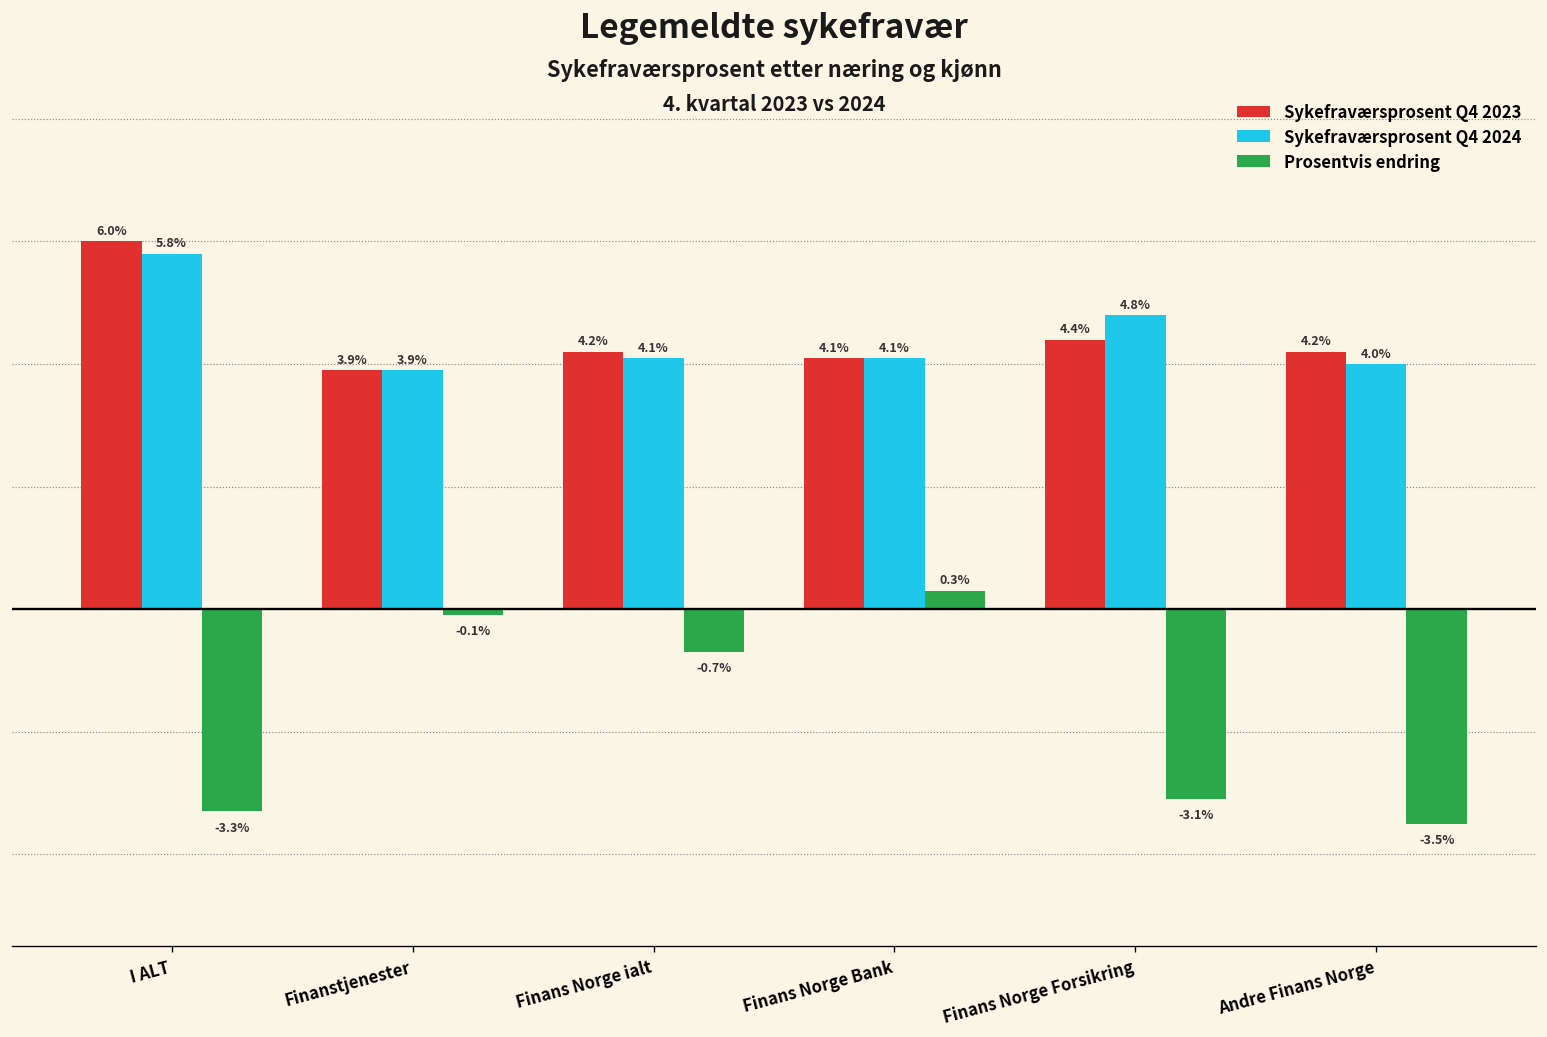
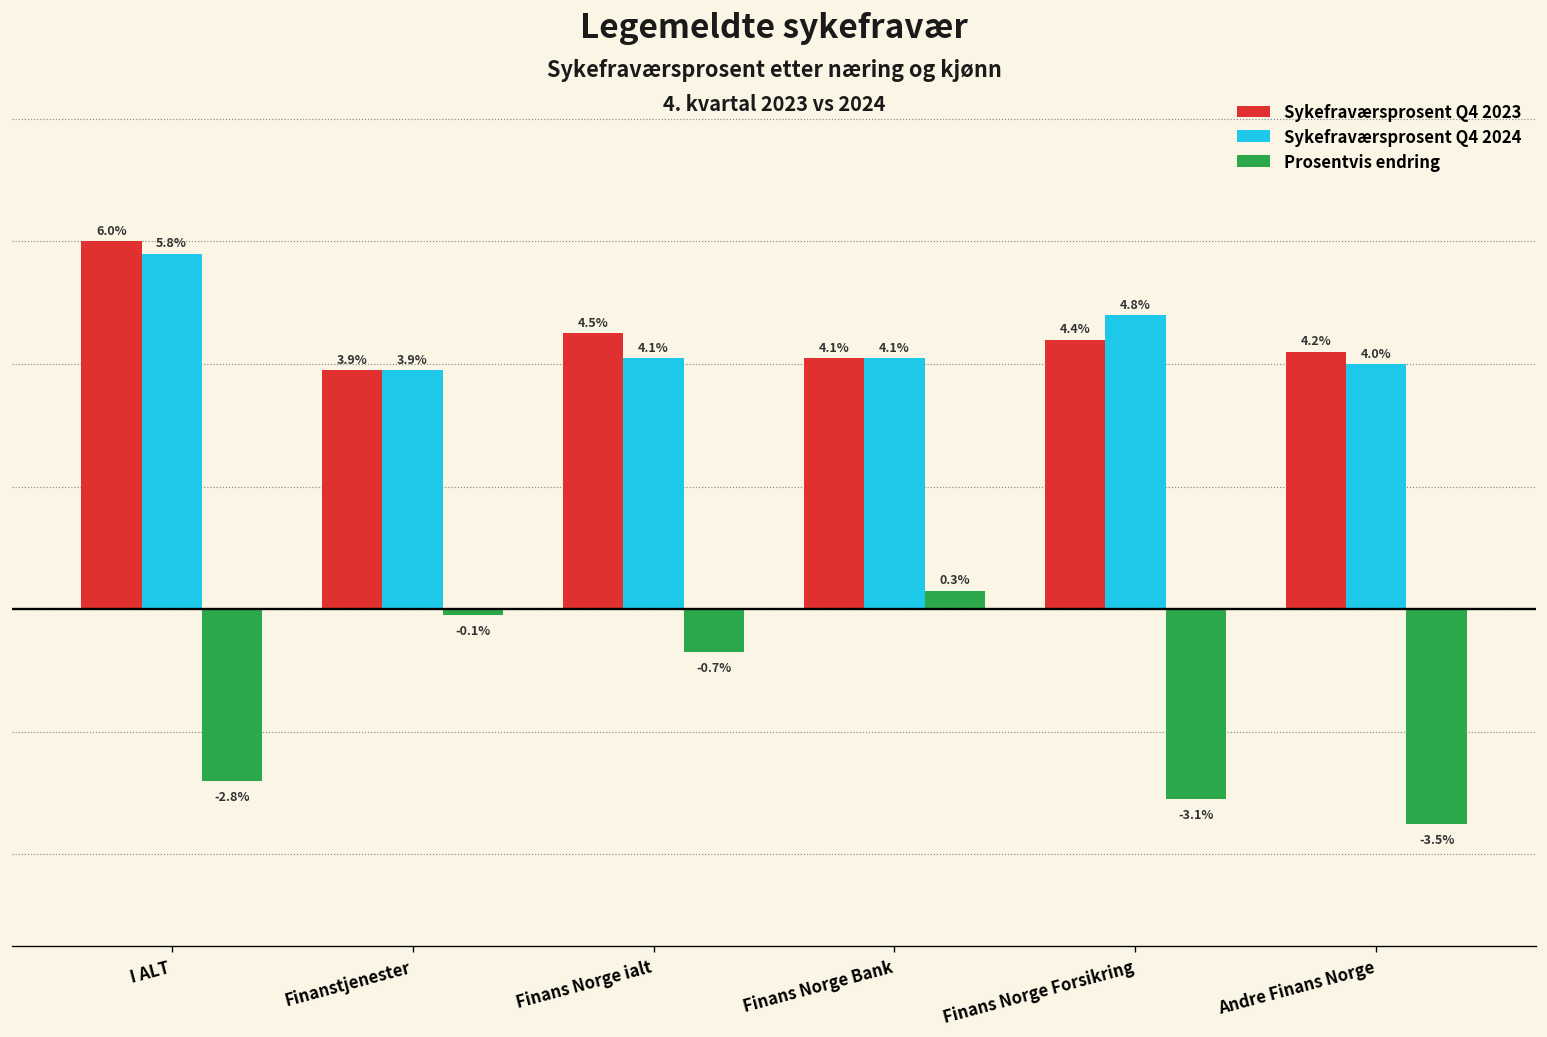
Prosentvis endring, I ALT: -3.3% -> -2.8%
Sykefraværsprosent Q4 2023, Finans Norge ialt: 4.2% -> 4.5%
